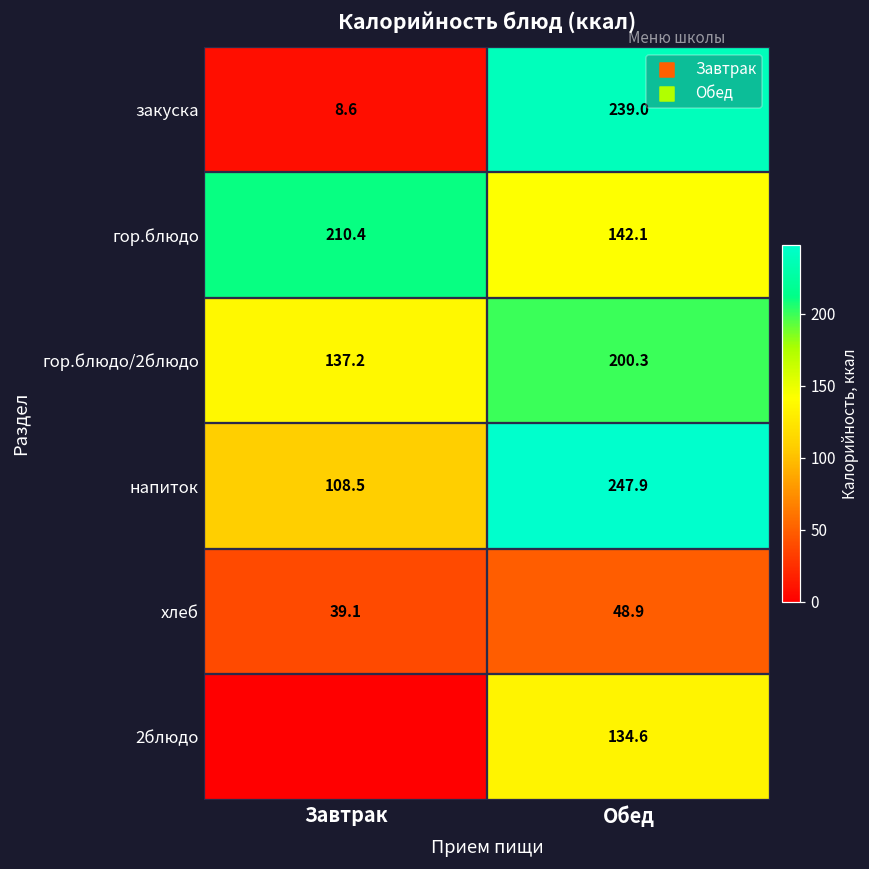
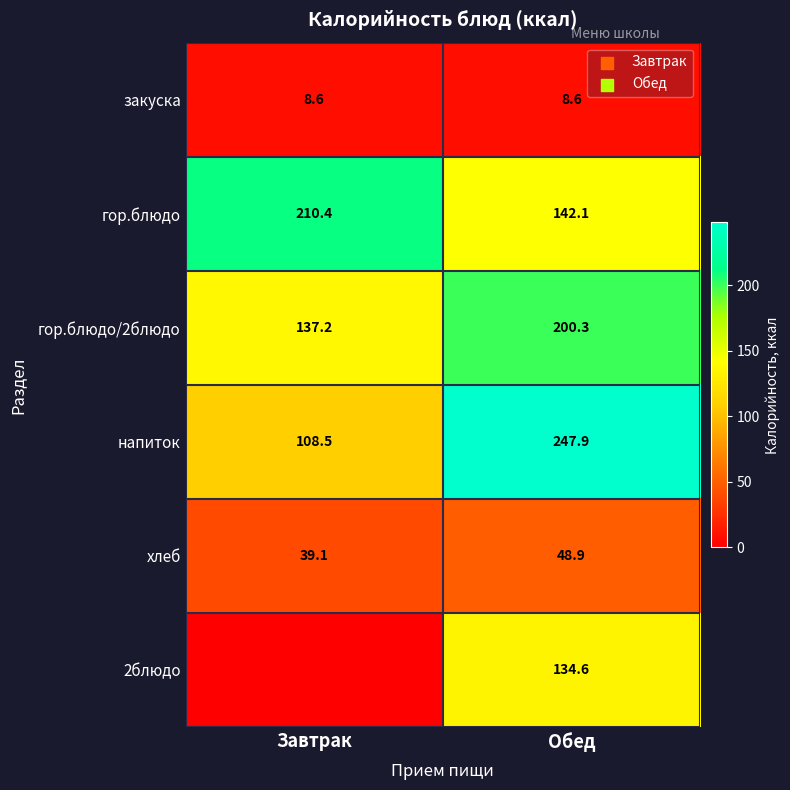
закуска, Обед: 239.0 -> 8.6
